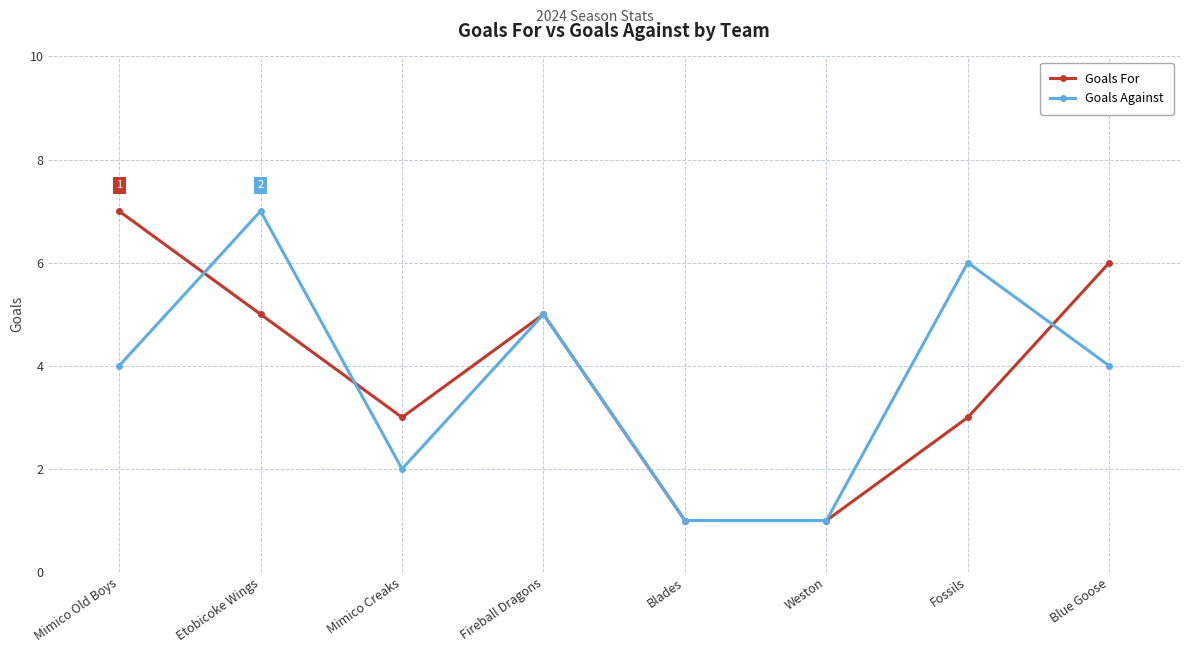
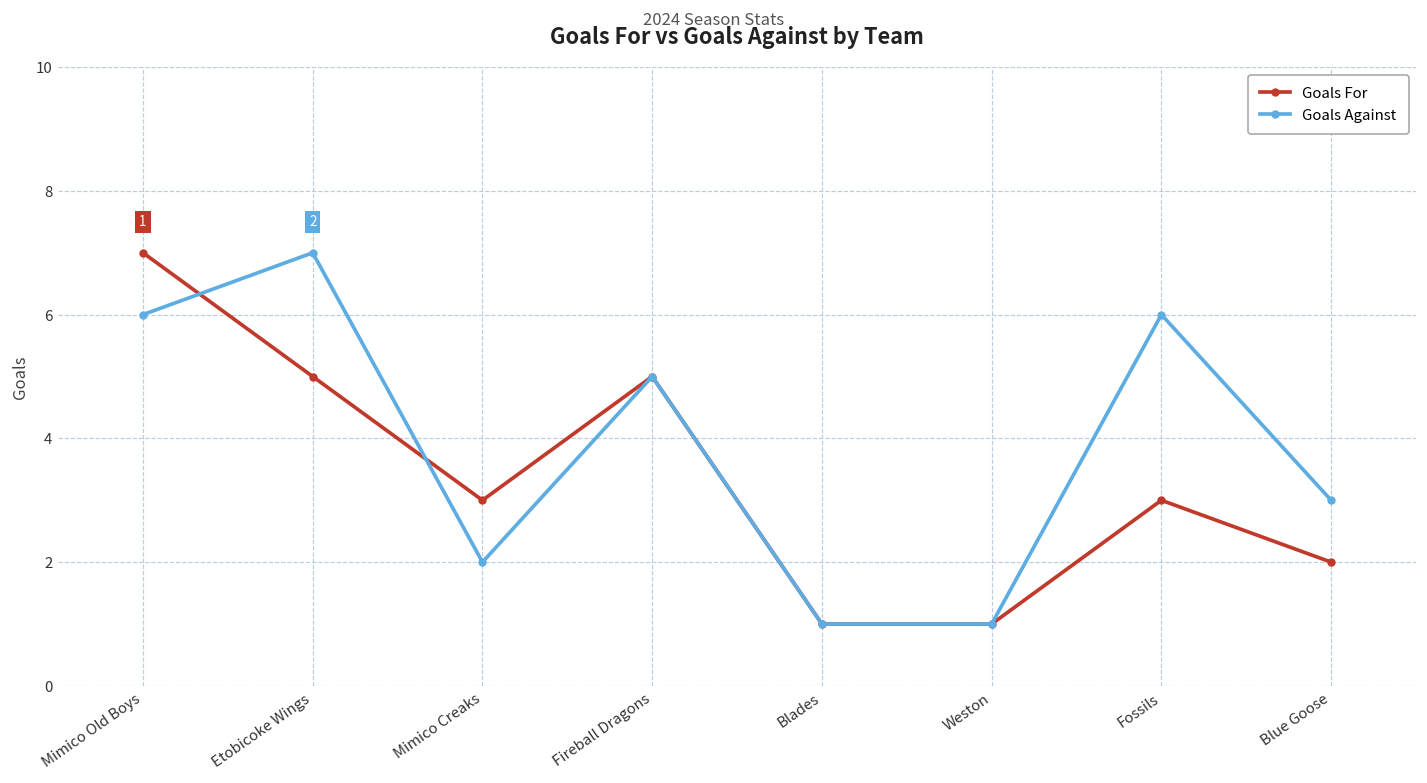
Goals Against, Mimico Old Boys: 4 -> 6
Goals For, Blue Goose: 6 -> 2
Goals Against, Blue Goose: 4 -> 3
